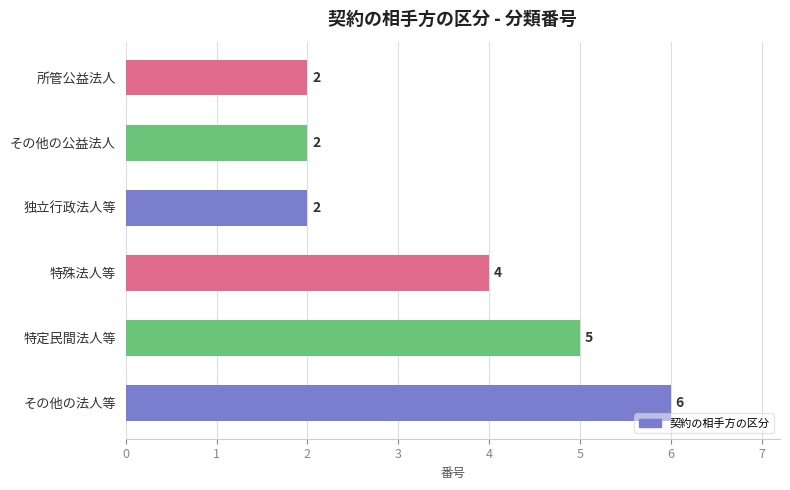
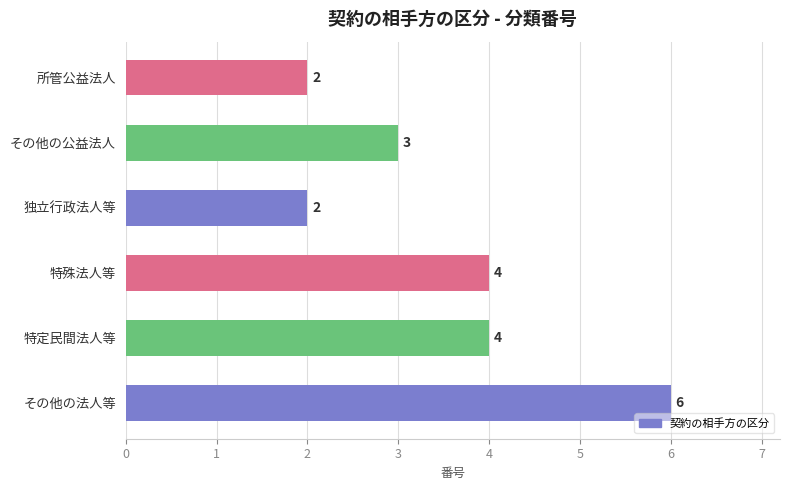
その他の公益法人: 2 -> 3
特定民間法人等: 5 -> 4
